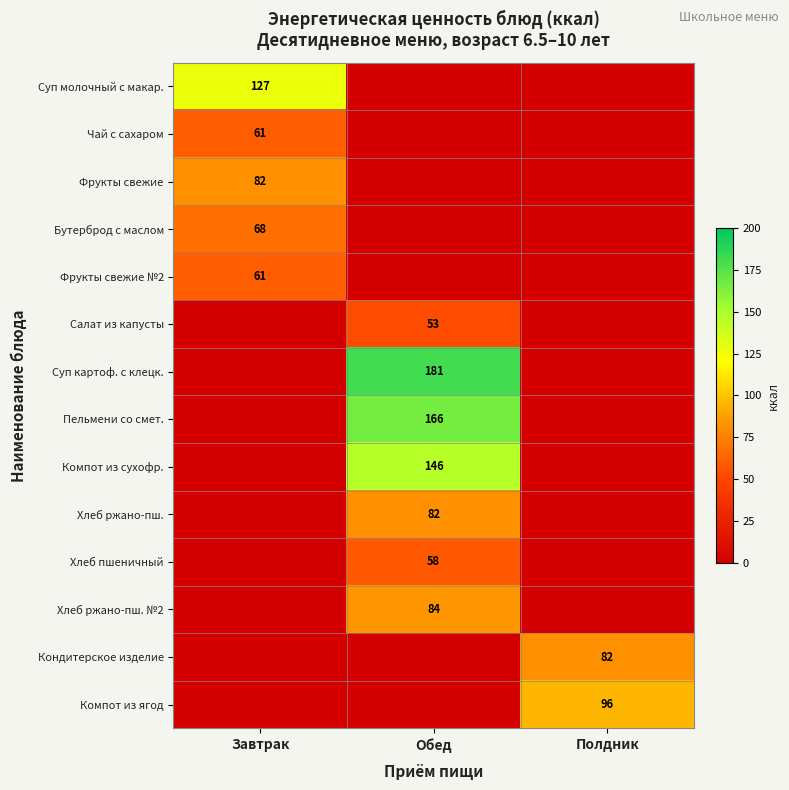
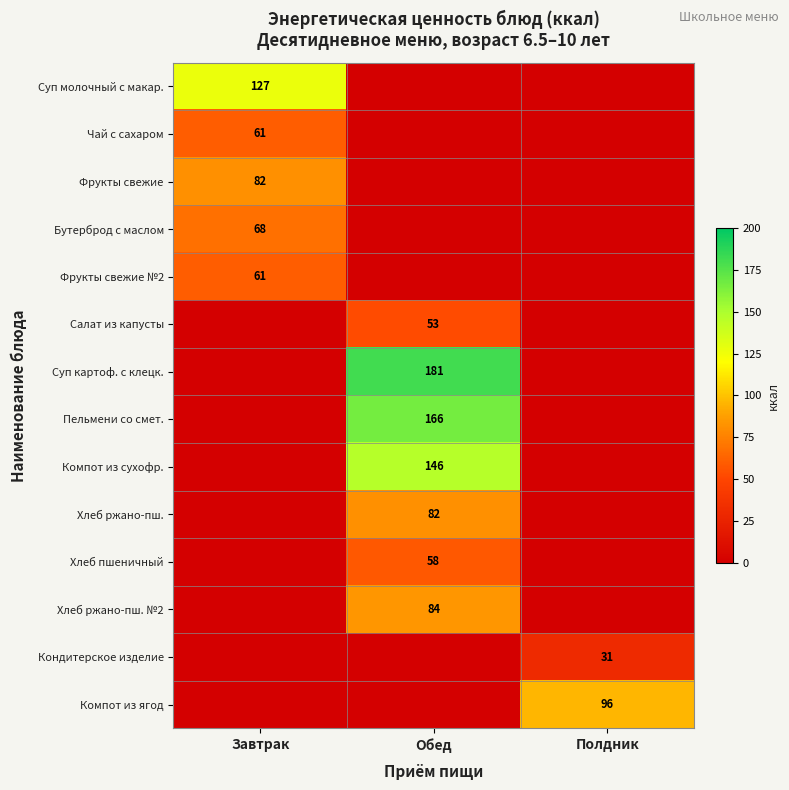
Кондитерское изделие, Полдник: 82 -> 31
